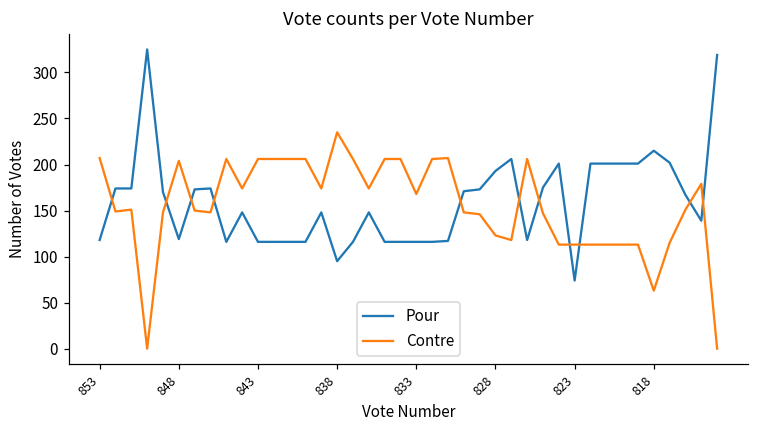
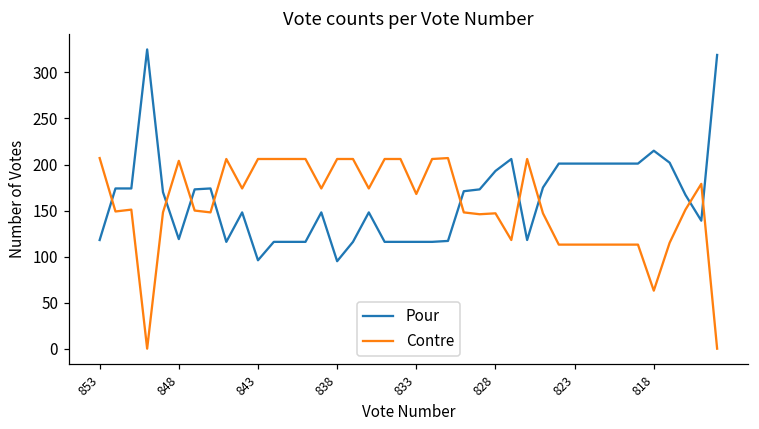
Pour, 843: 120 -> 100
Contre, 838: 240 -> 210
Contre, 828: 120 -> 150
Pour, 823: 70 -> 200
